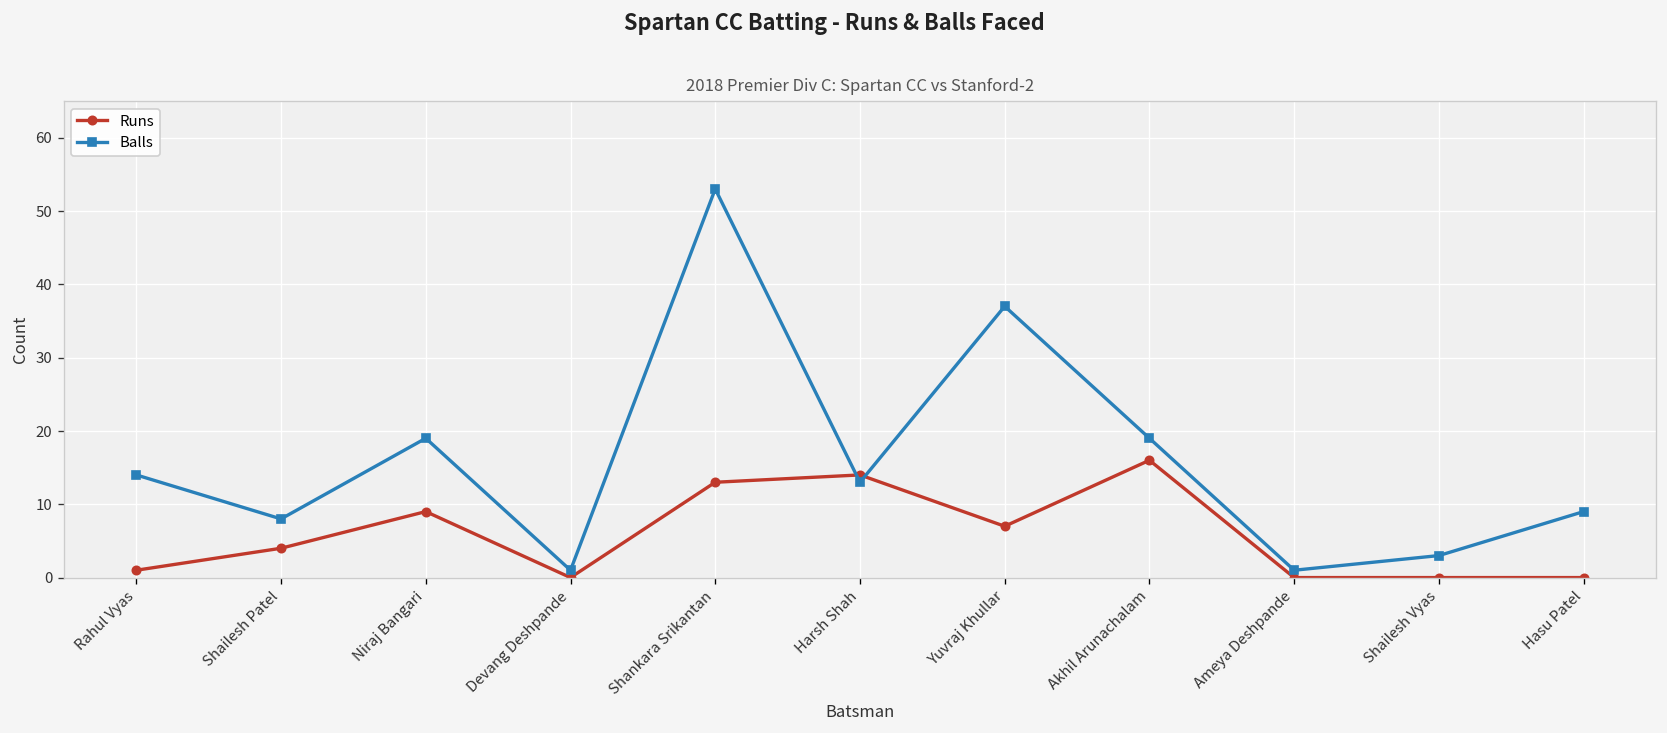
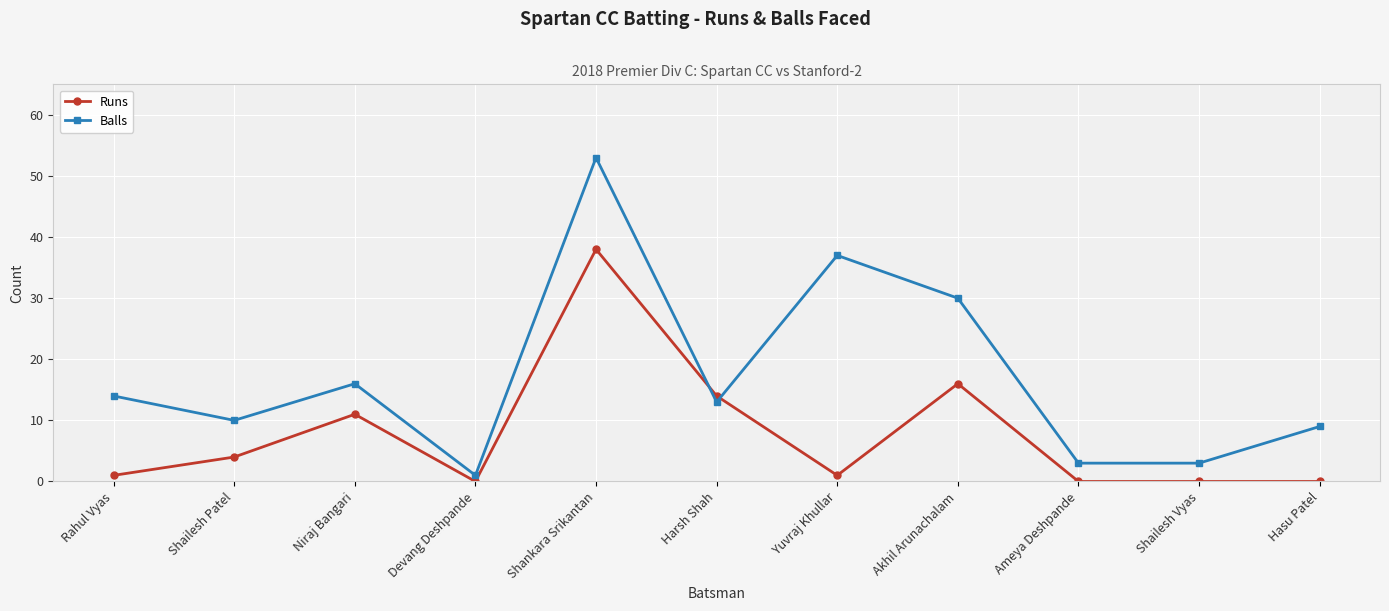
Balls, Shailesh Patel: 8 -> 10
Runs, Niraj Bangari: 9 -> 11
Balls, Niraj Bangari: 19 -> 16
Runs, Shankara Srikantan: 13 -> 38
Runs, Yuvraj Khullar: 7 -> 1
Balls, Akhil Arunachalam: 19 -> 30
Balls, Ameya Deshpande: 1 -> 3
